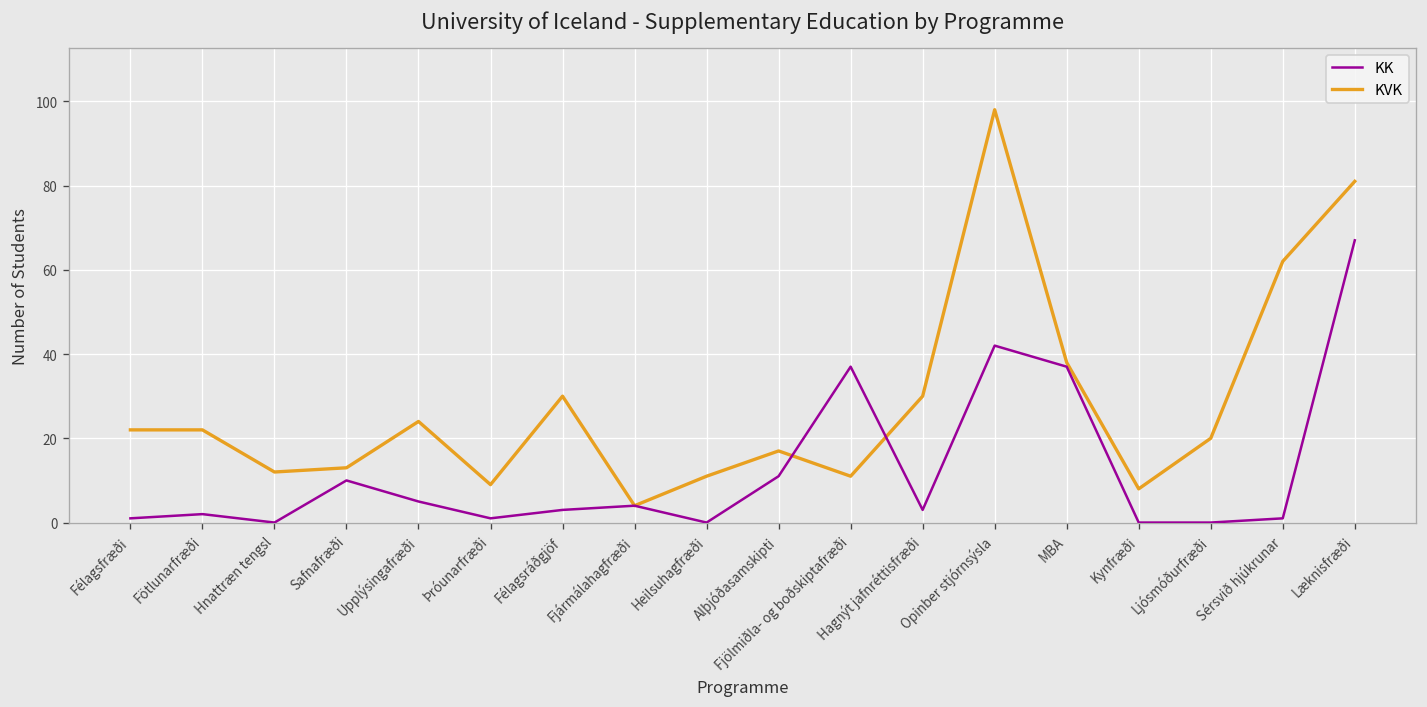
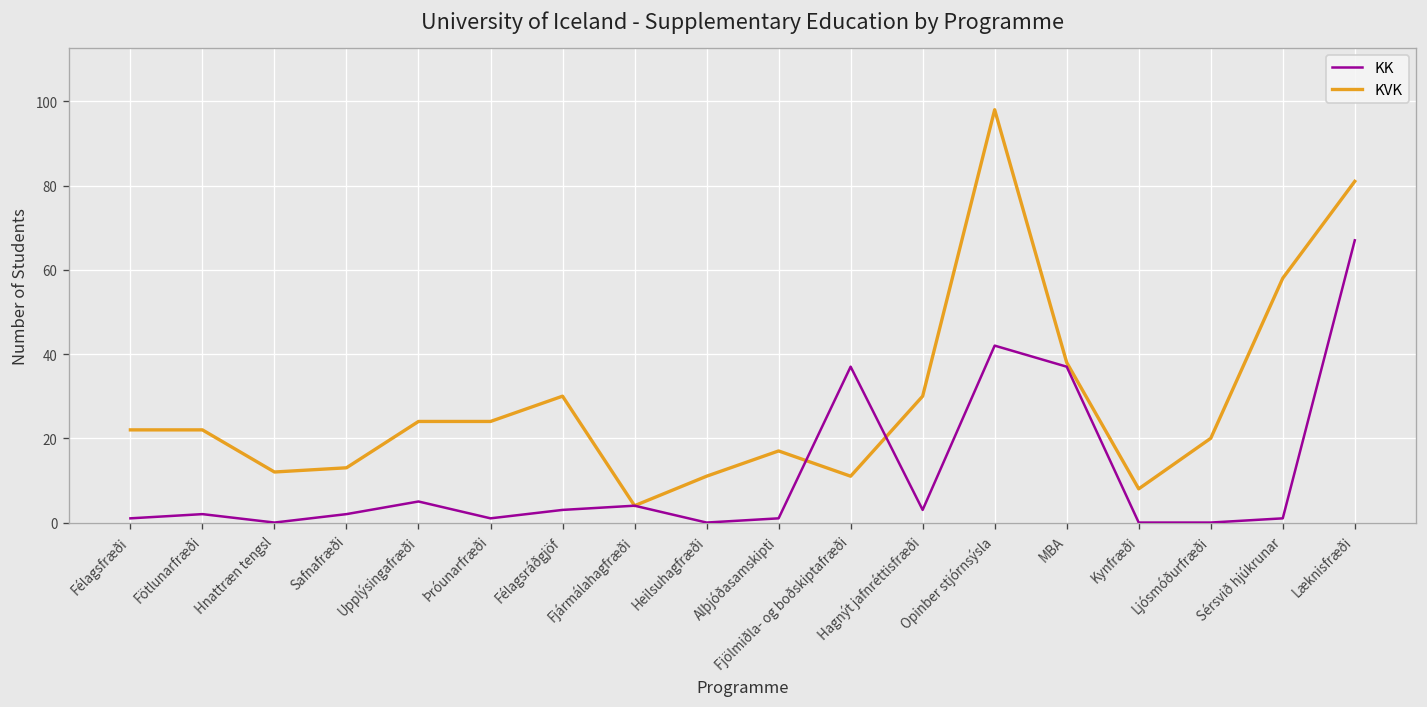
KK, Safnafræði: 10 -> 2
KVK, Þróunarfræði: 9 -> 24
KK, Alþjóðasamskipti: 11 -> 1
KVK, Sérsvið hjúkrunar: 62 -> 58
